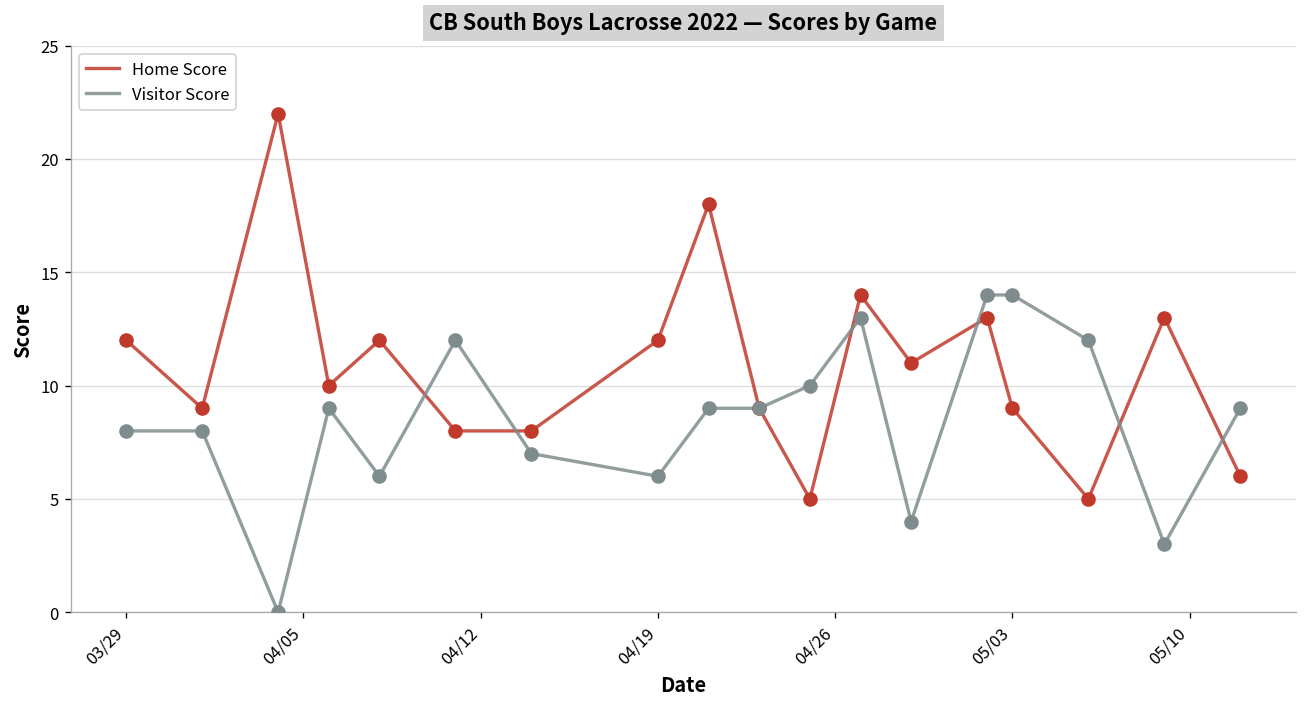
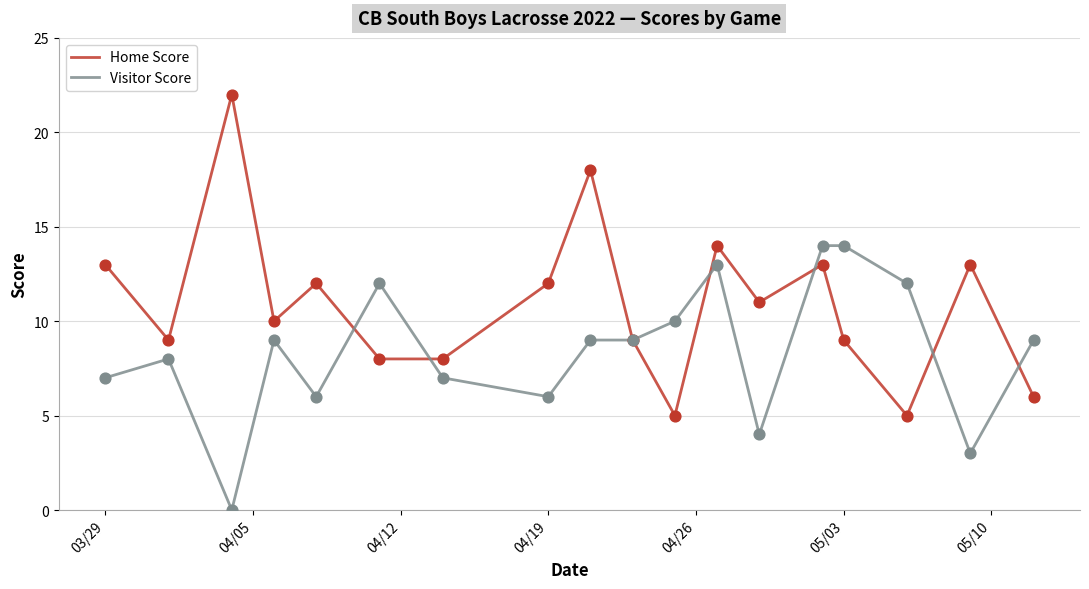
Home Score, 03/29: 12 -> 13
Visitor Score, 03/29: 8 -> 7
